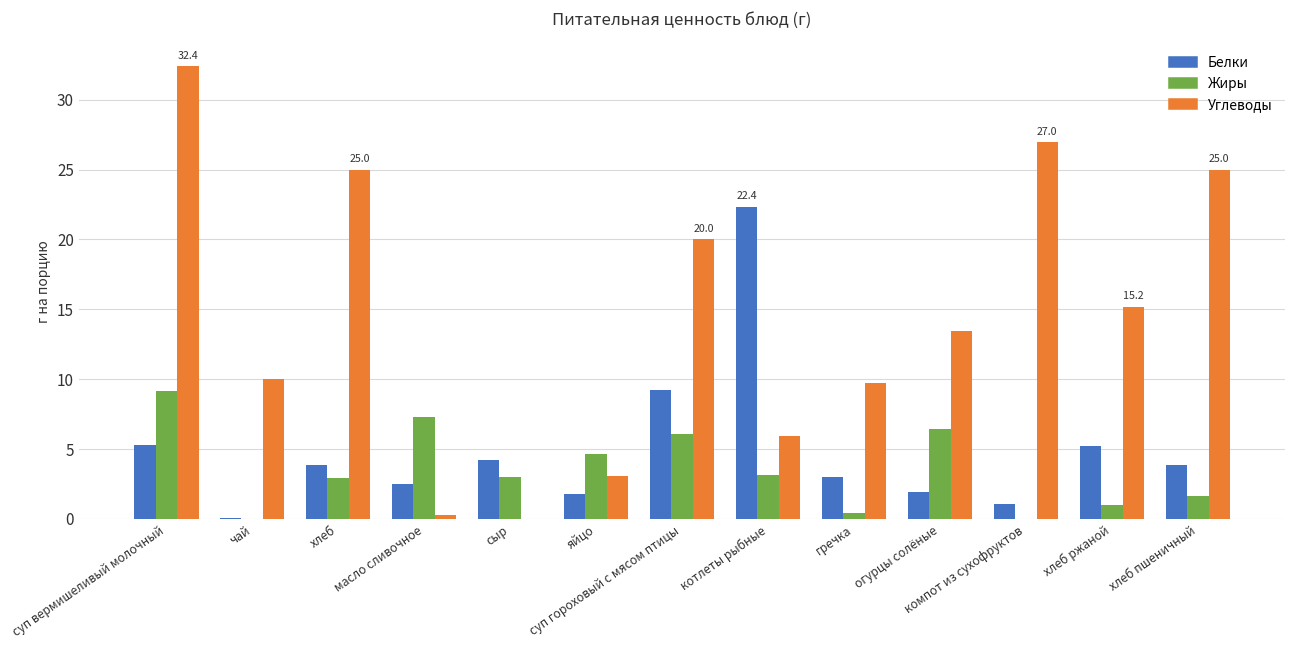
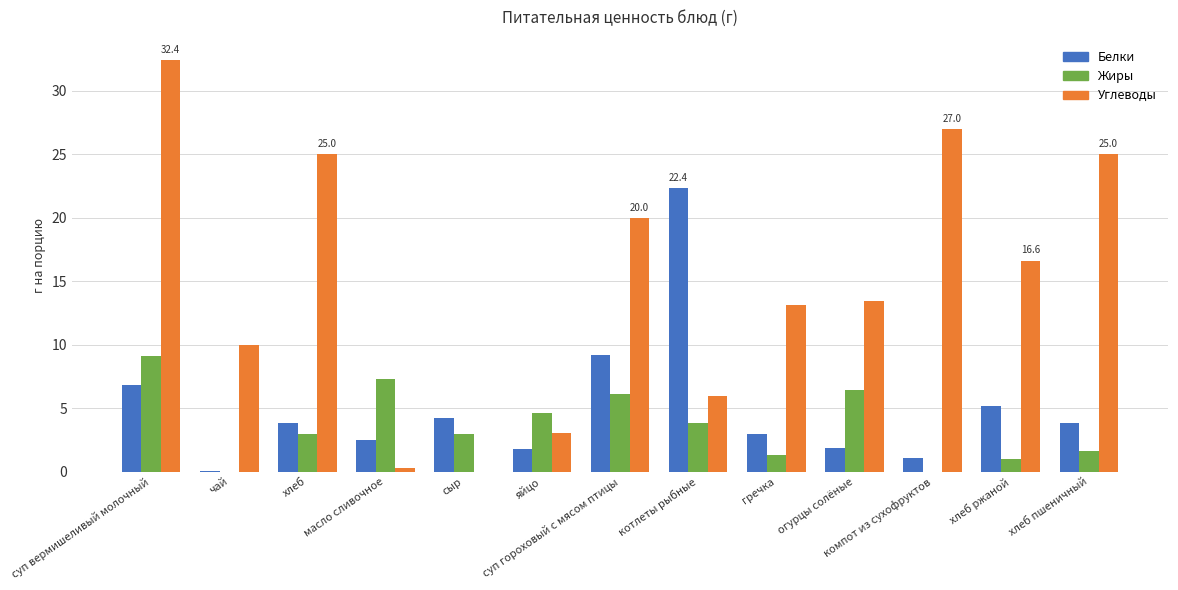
Белки, суп вермишеливый молочный: 5.3 -> 6.8
Жиры, котлеты рыбные: 3.1 -> 3.9
Жиры, гречка: 0.4 -> 1.3
Углеводы, гречка: 9.7 -> 13.1
Углеводы, хлеб ржаной: 15.2 -> 16.6
